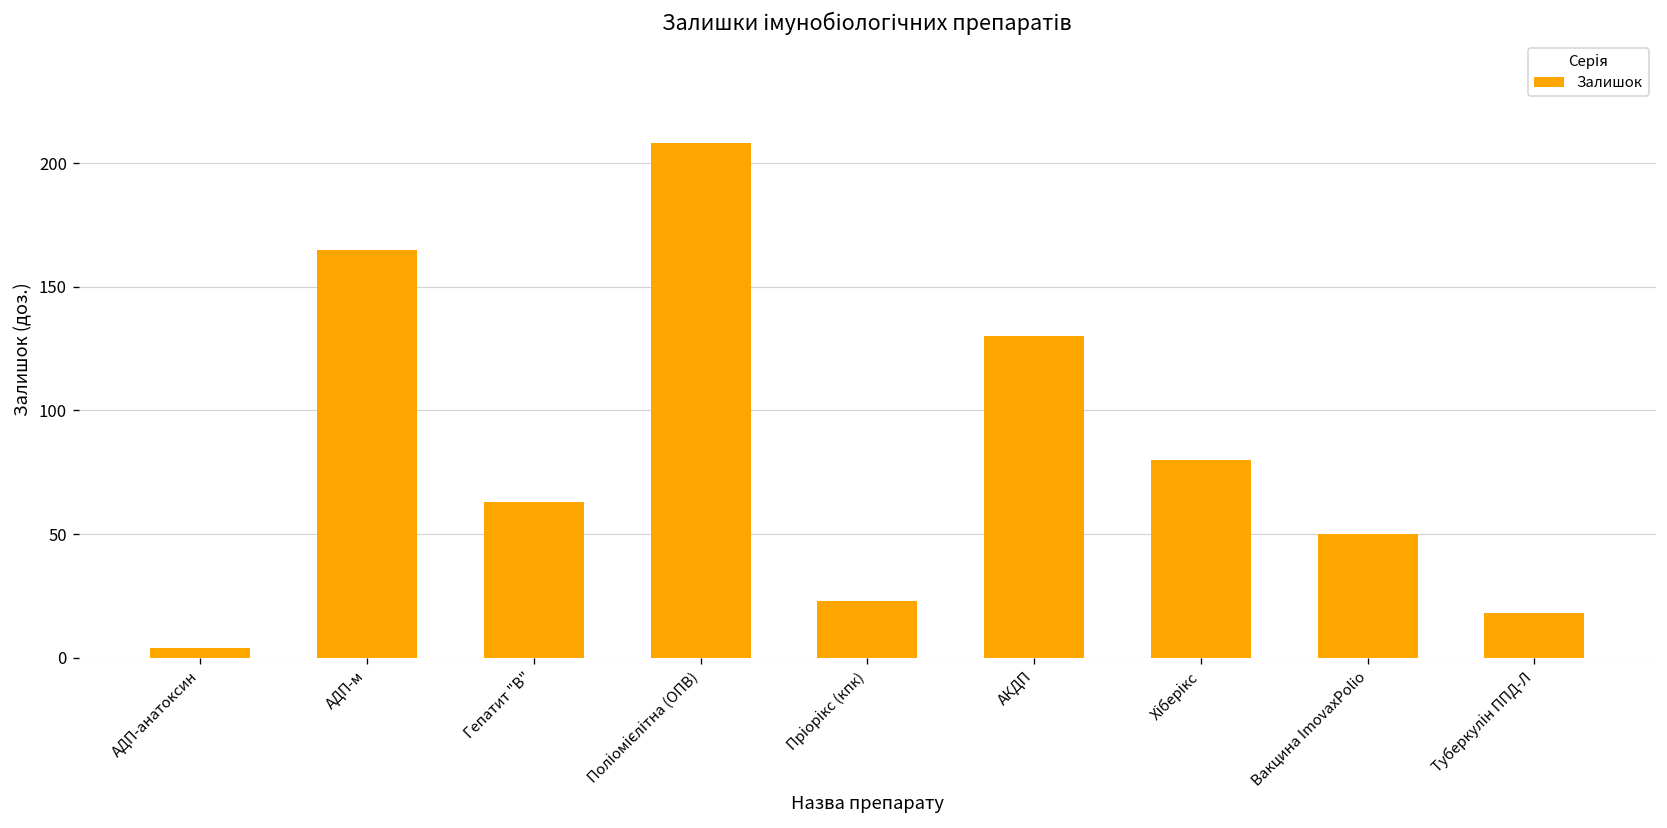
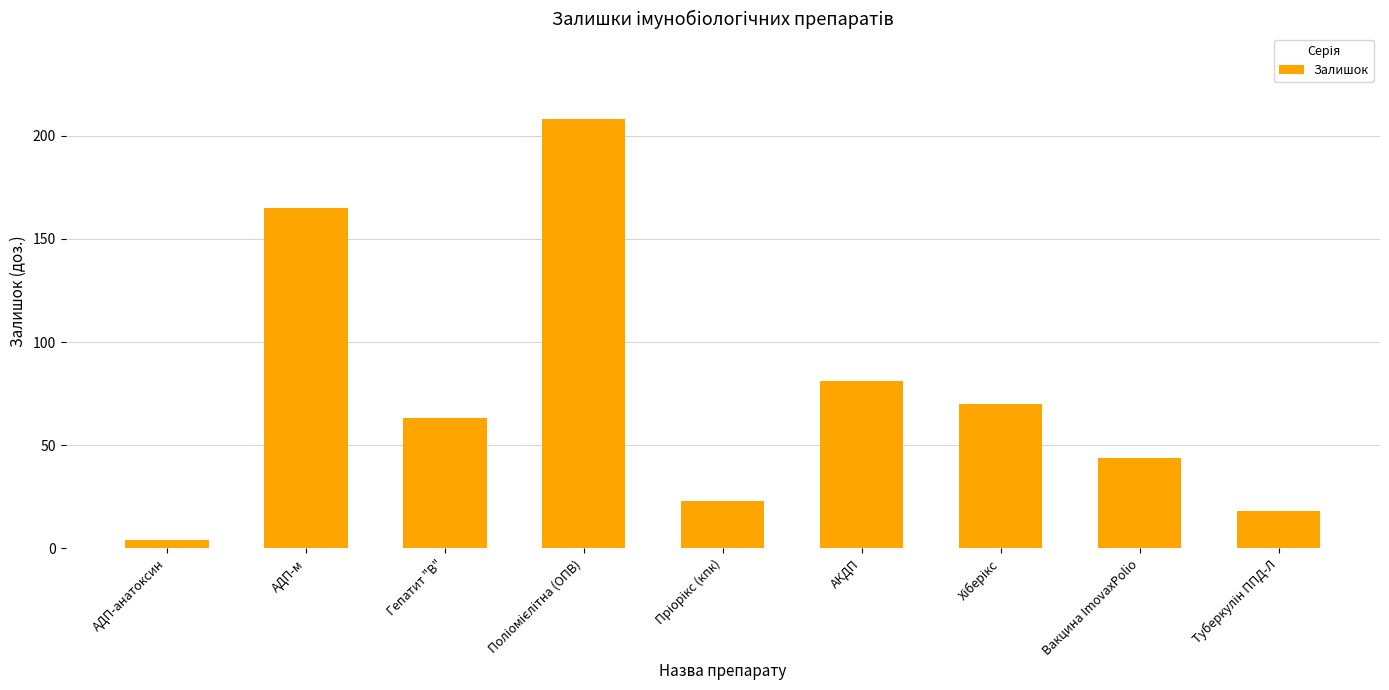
АКДП: 130 -> 81
Хіберікс: 80 -> 70
Вакцина ImovaxPolio: 50 -> 44
